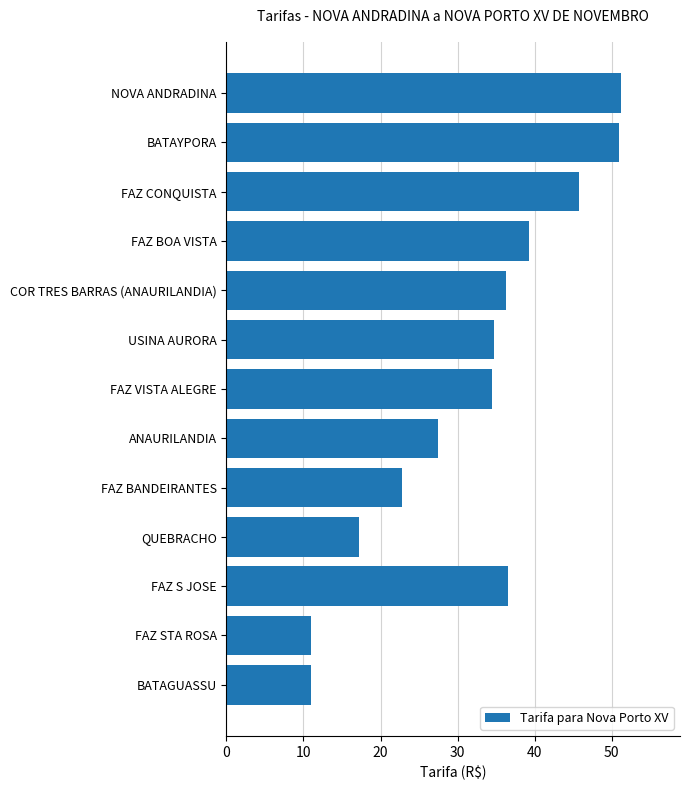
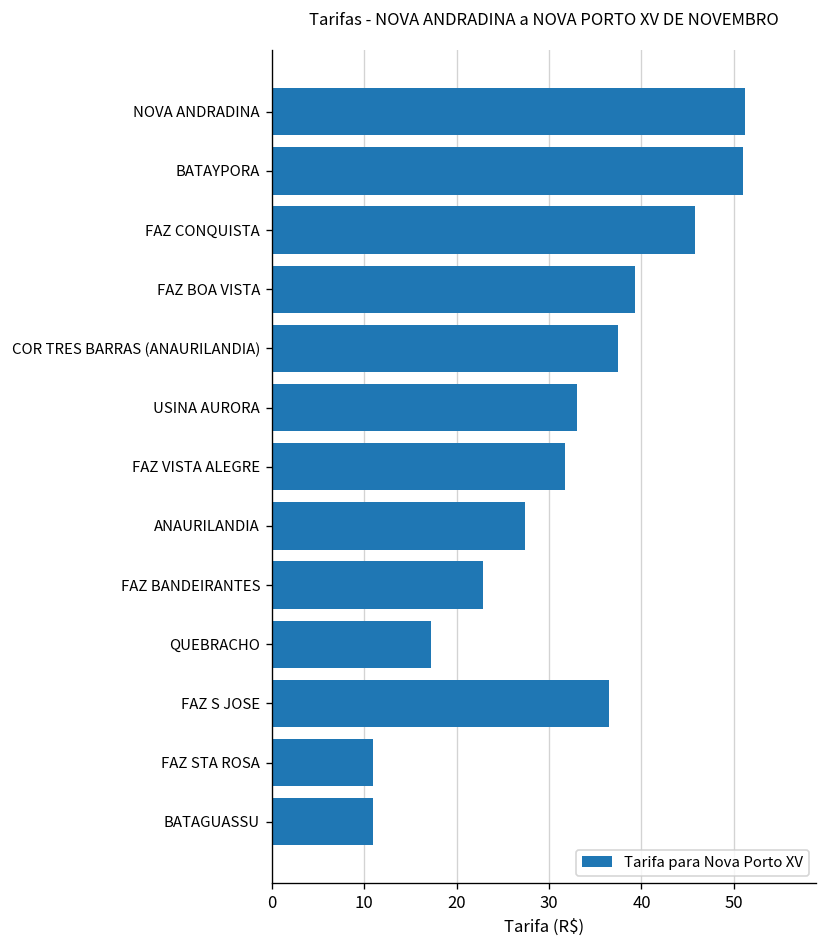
COR TRES BARRAS (ANAURILANDIA): 36 -> 38
USINA AURORA: 35 -> 33
FAZ VISTA ALEGRE: 35 -> 32
